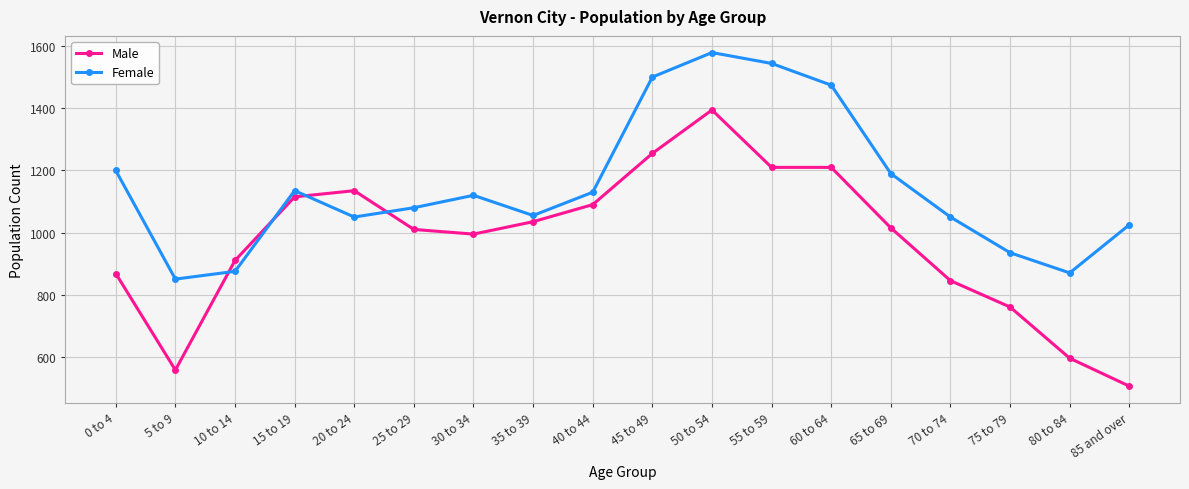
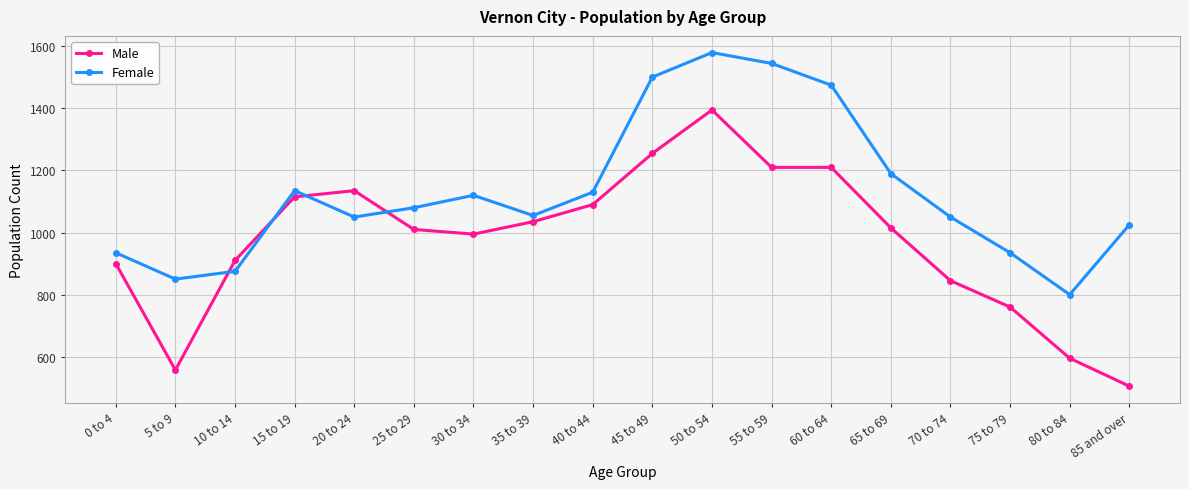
Male, 0 to 4: 870 -> 900
Female, 0 to 4: 1200 -> 940
Female, 80 to 84: 870 -> 800
